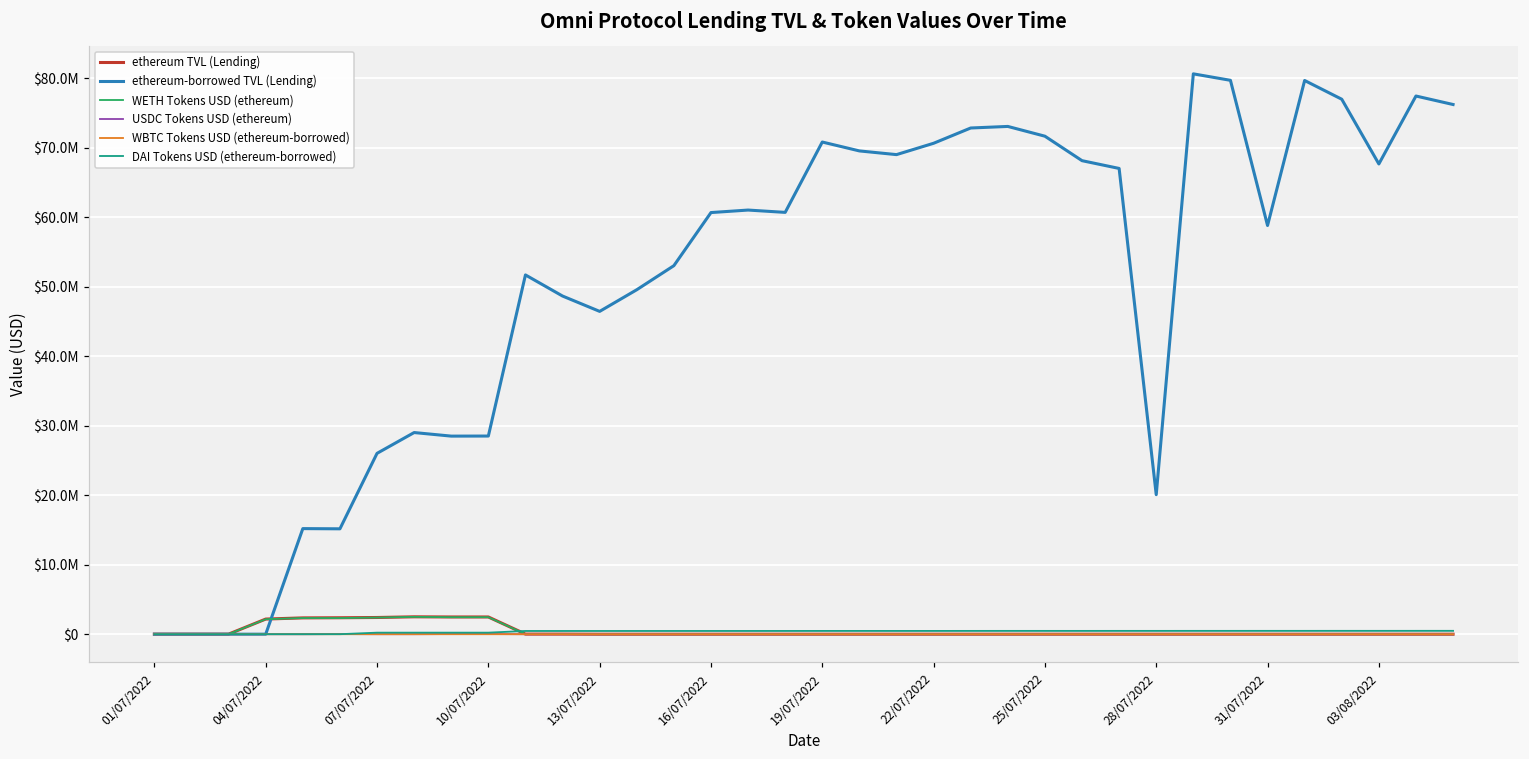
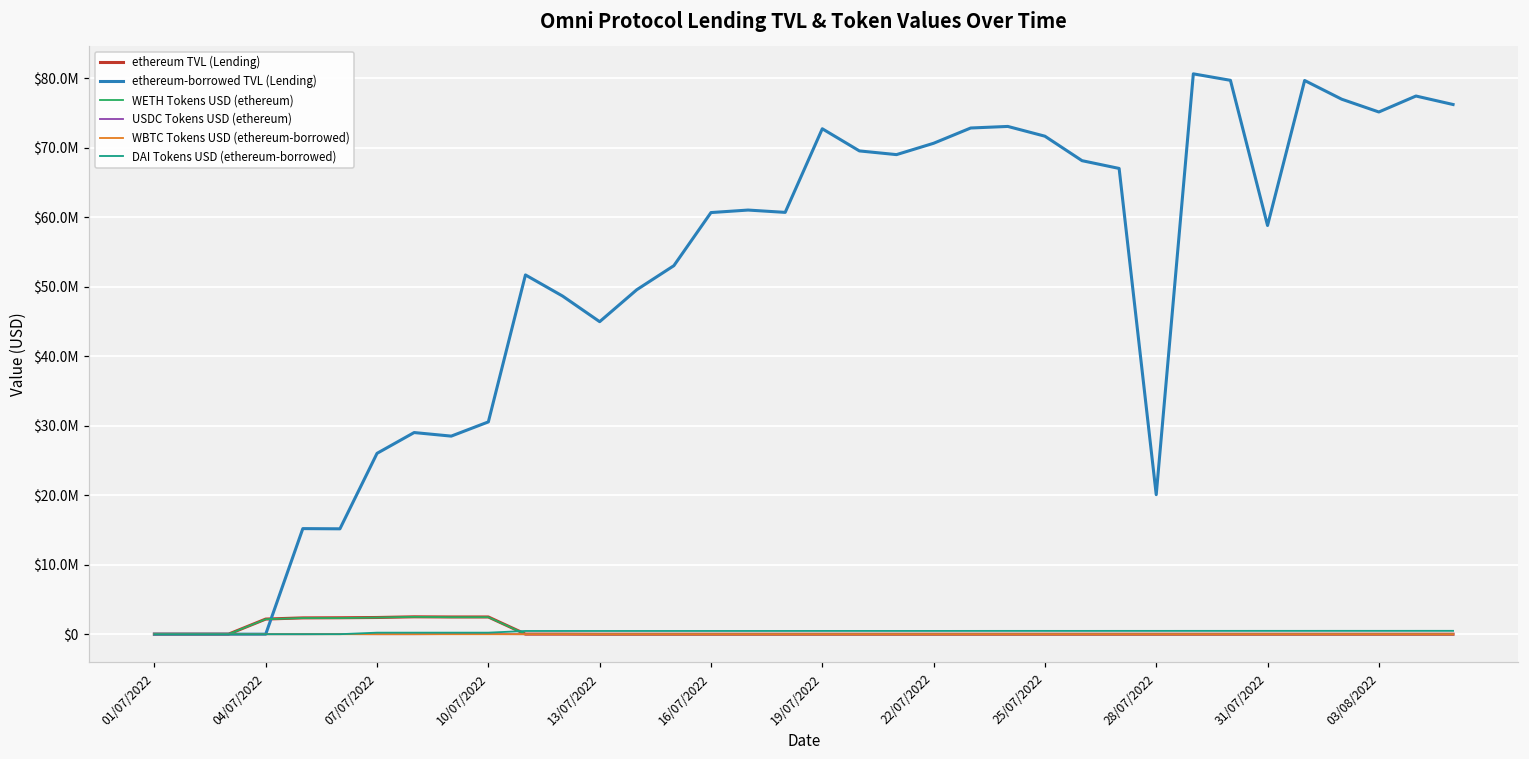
ethereum-borrowed TVL (Lending), 10/07/2022: $29000000 -> $31000000
ethereum-borrowed TVL (Lending), 13/07/2022: $46000000 -> $45000000
ethereum-borrowed TVL (Lending), 19/07/2022: $71000000 -> $73000000
ethereum-borrowed TVL (Lending), 03/08/2022: $68000000 -> $75000000
